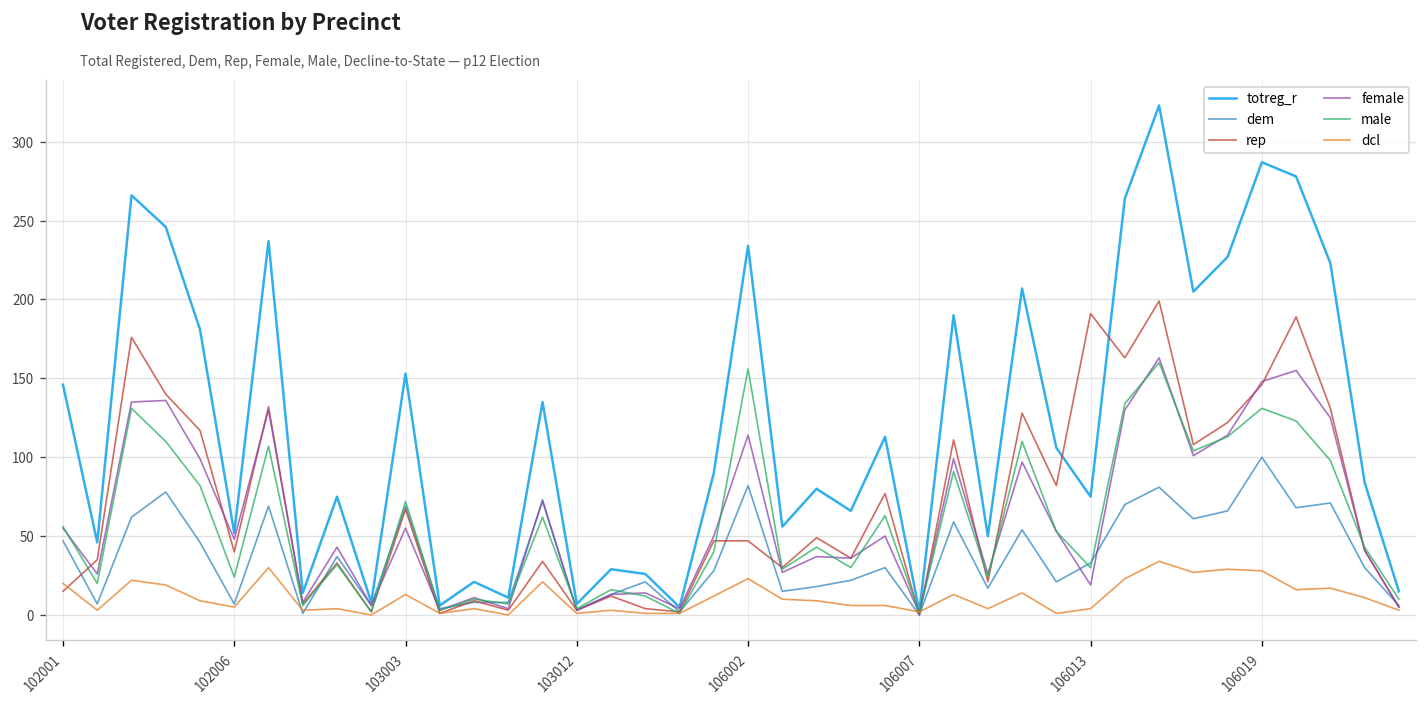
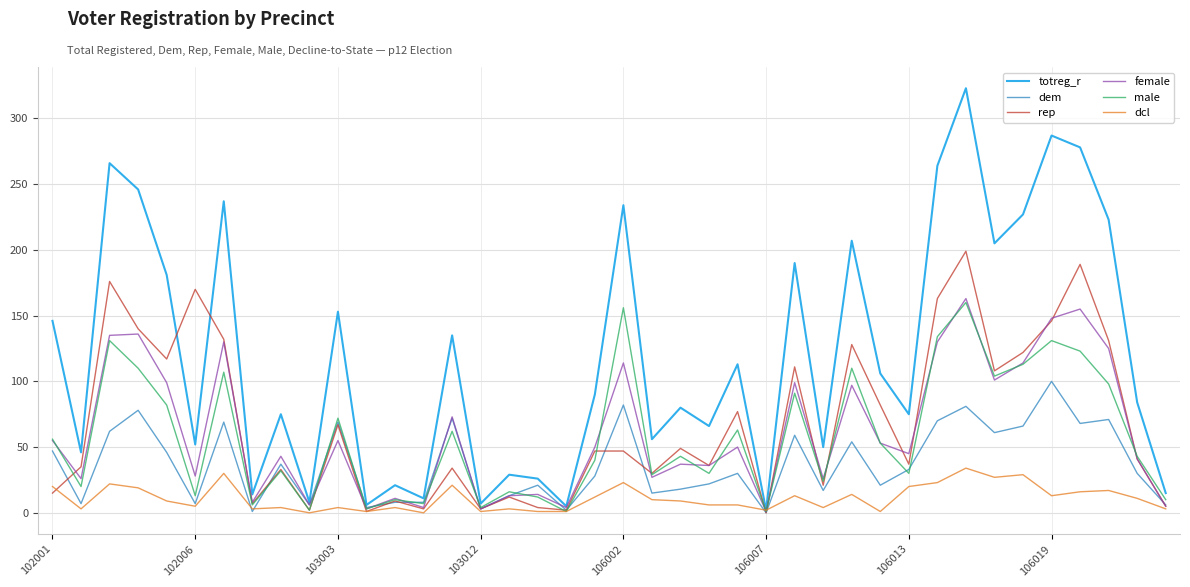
rep, 102006: 40 -> 170
female, 102006: 48 -> 28
male, 102006: 24 -> 13
dcl, 103003: 13 -> 4
rep, 106013: 191 -> 37
female, 106013: 19 -> 45
dcl, 106013: 4 -> 20
dcl, 106019: 28 -> 13
